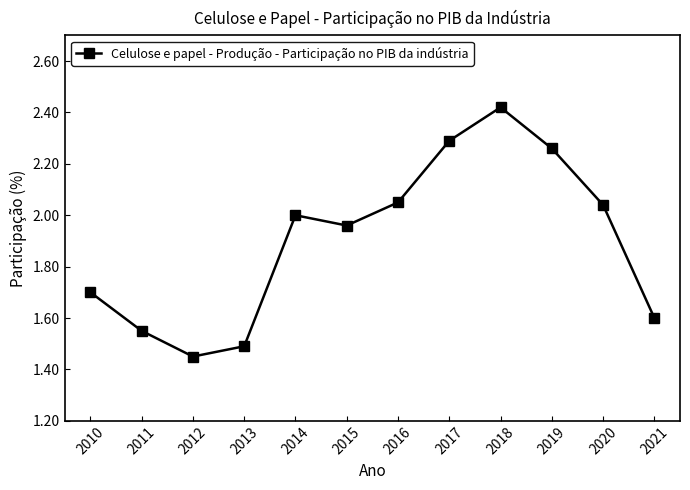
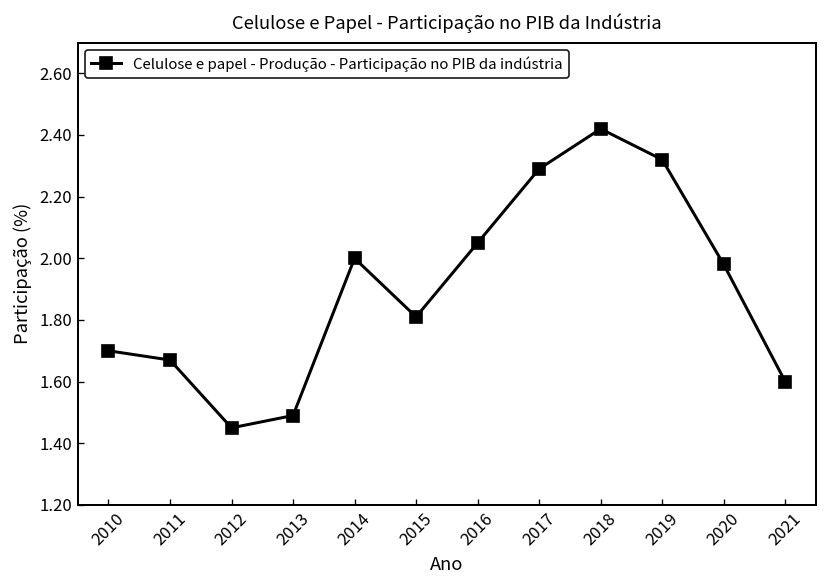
2011: 1.55 -> 1.67
2015: 1.96 -> 1.81
2019: 2.26 -> 2.32
2020: 2.04 -> 1.98
